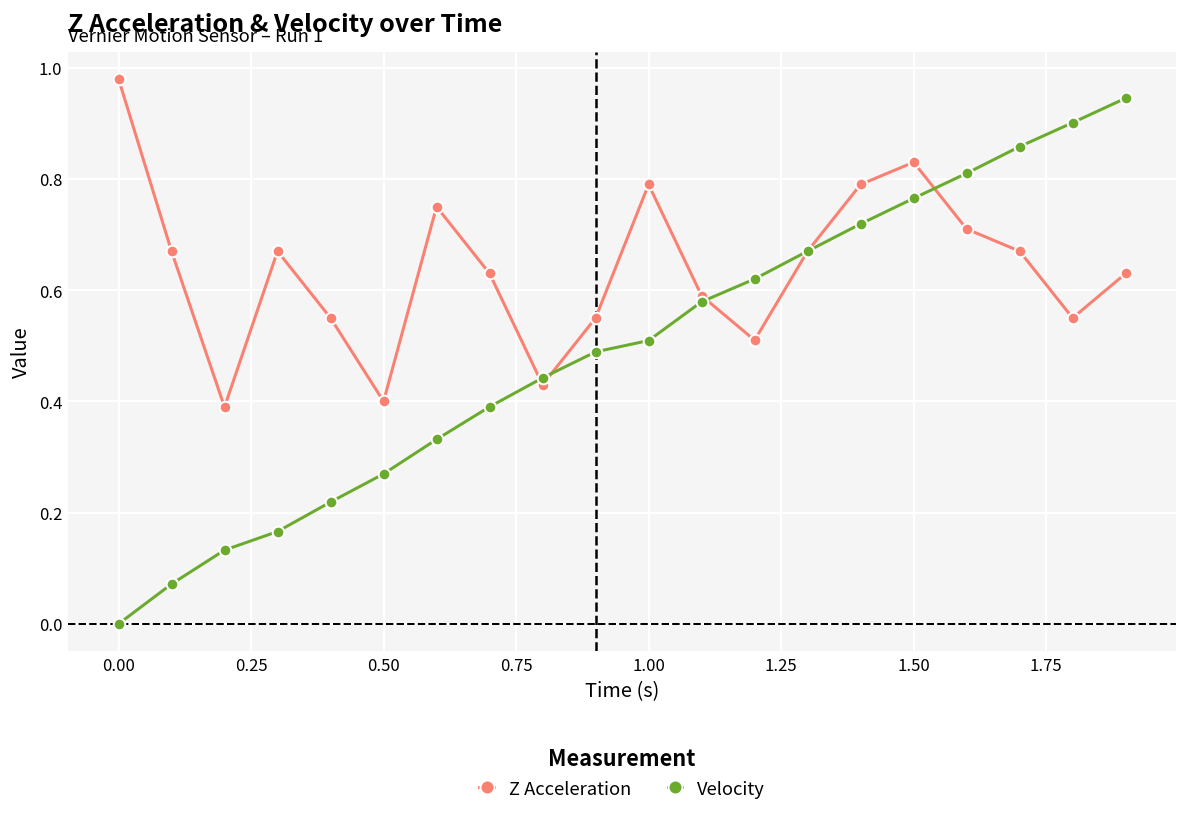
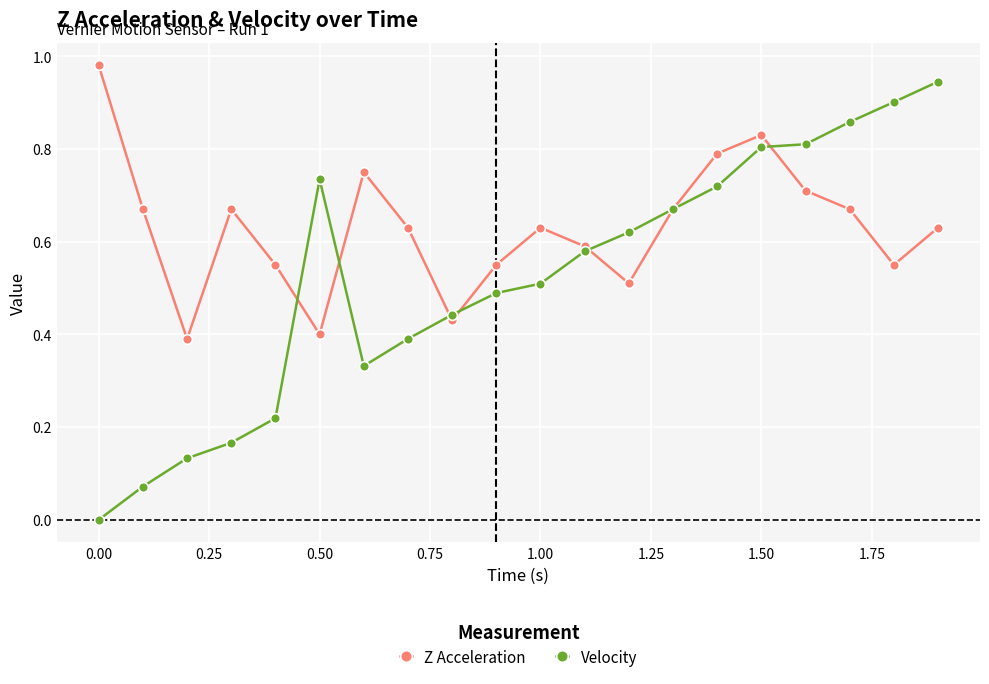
Velocity, 0.50: 0.27 -> 0.73
Z Acceleration, 1.00: 0.79 -> 0.63
Velocity, 1.50: 0.77 -> 0.80
